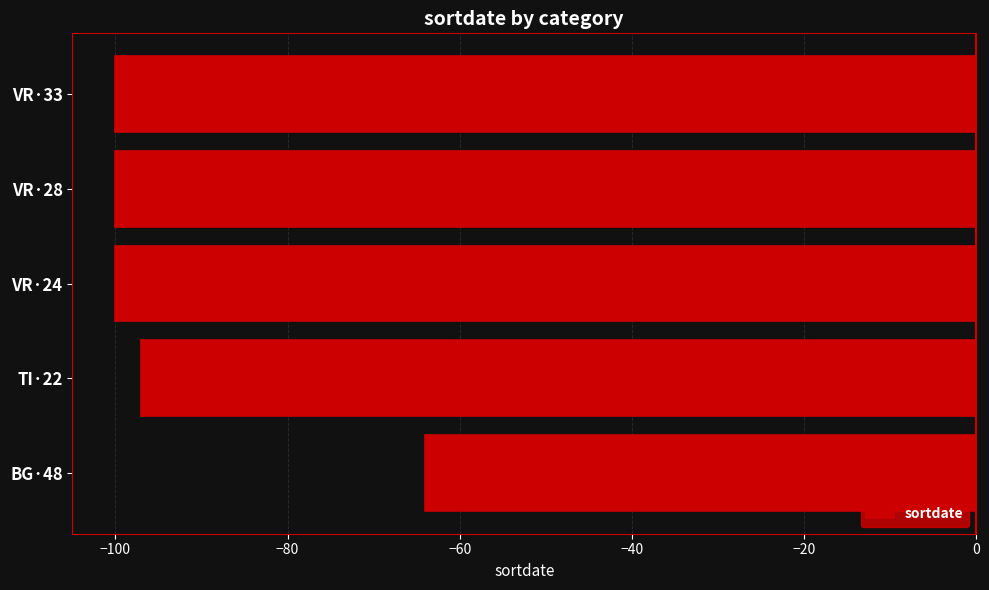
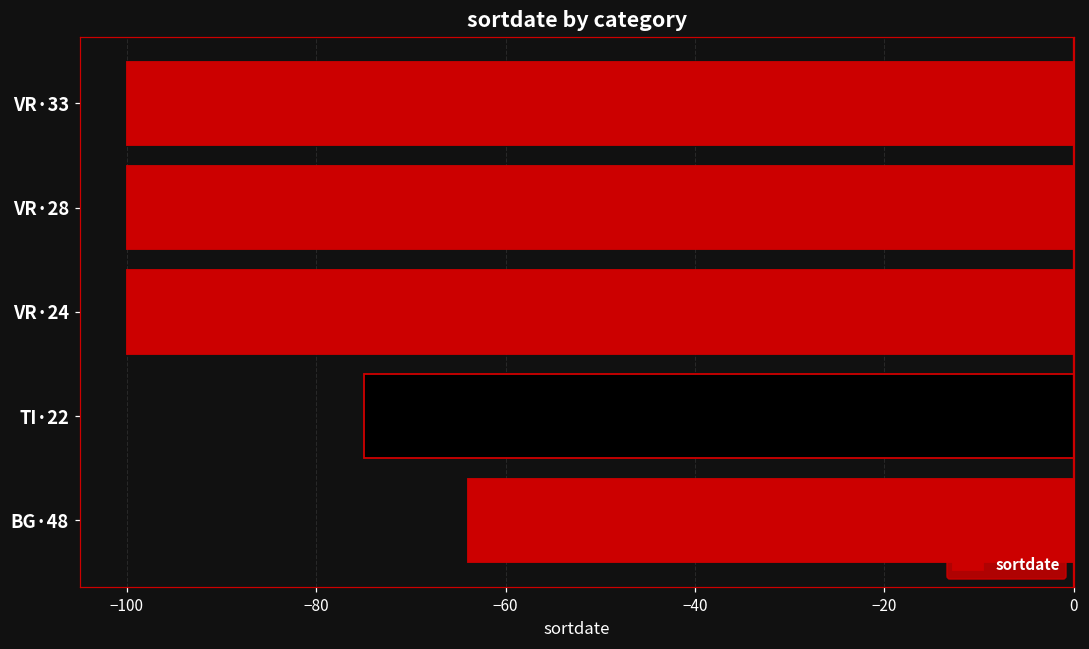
TI·22: -97 -> -75
